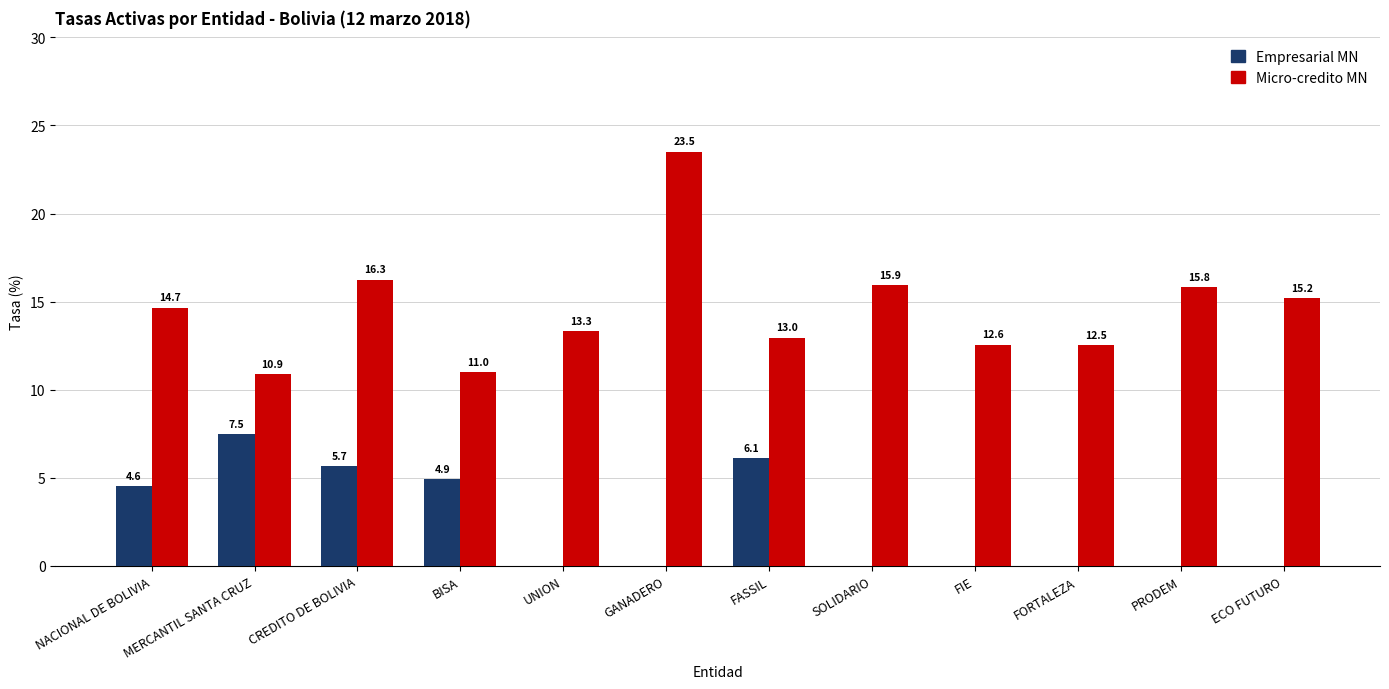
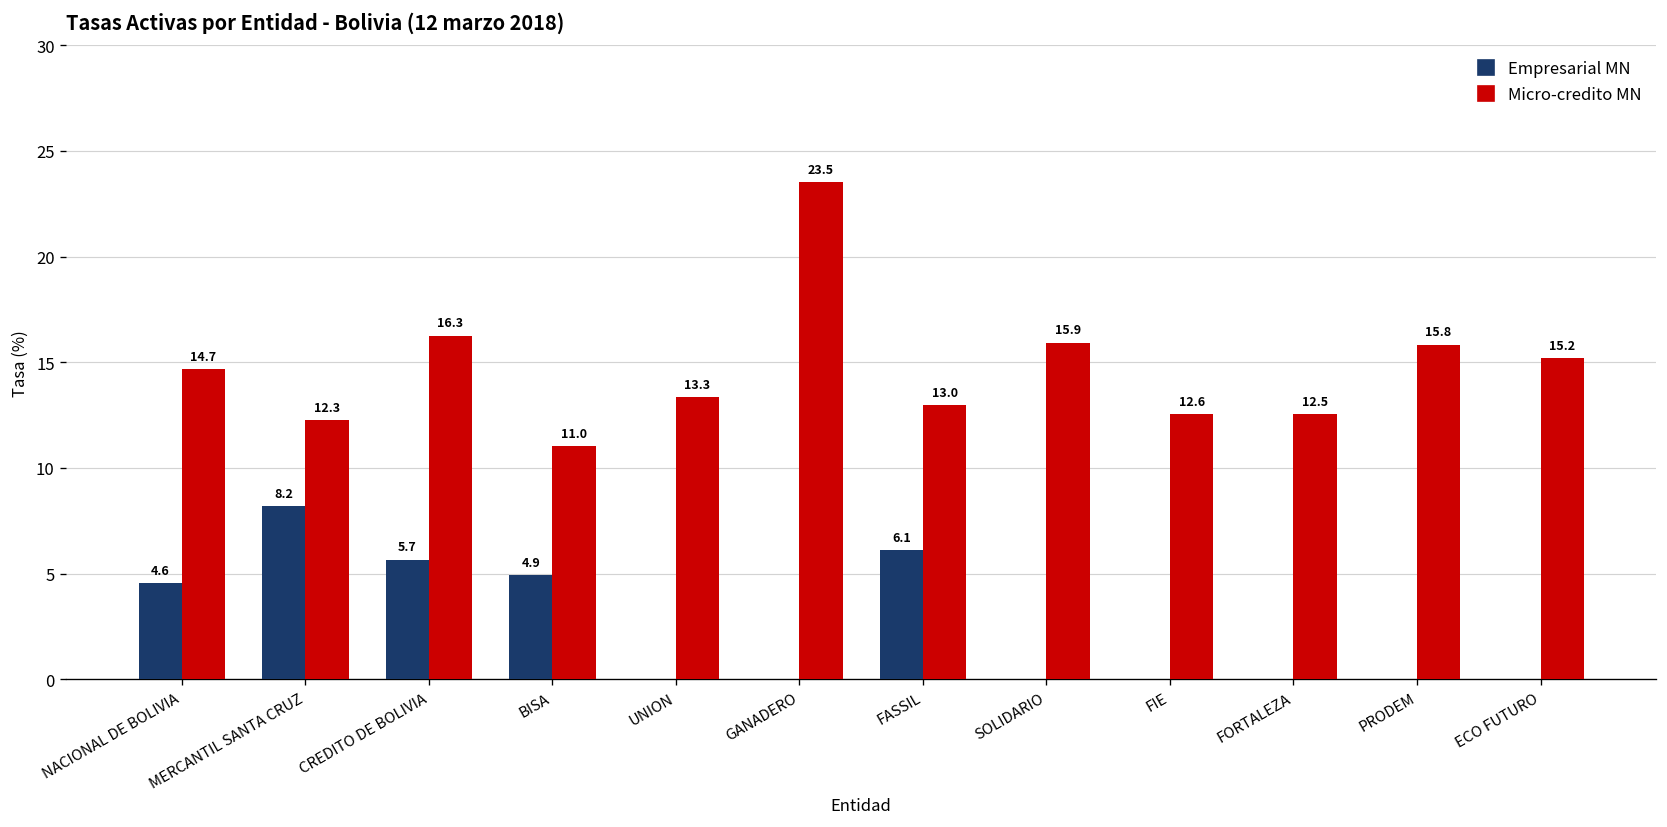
Empresarial MN, MERCANTIL SANTA CRUZ: 7.5 -> 8.2
Micro-credito MN, MERCANTIL SANTA CRUZ: 10.9 -> 12.3
